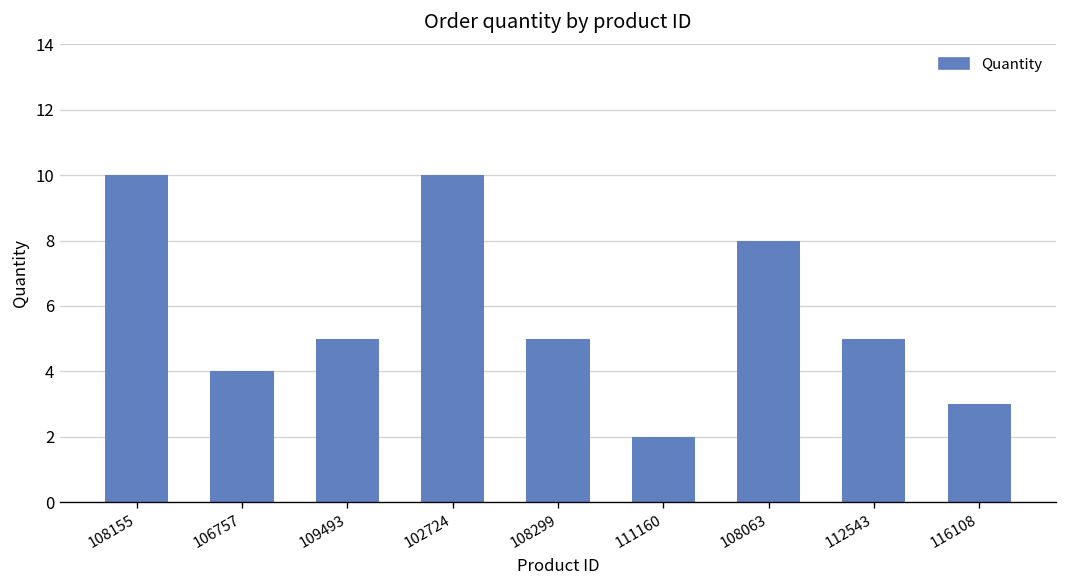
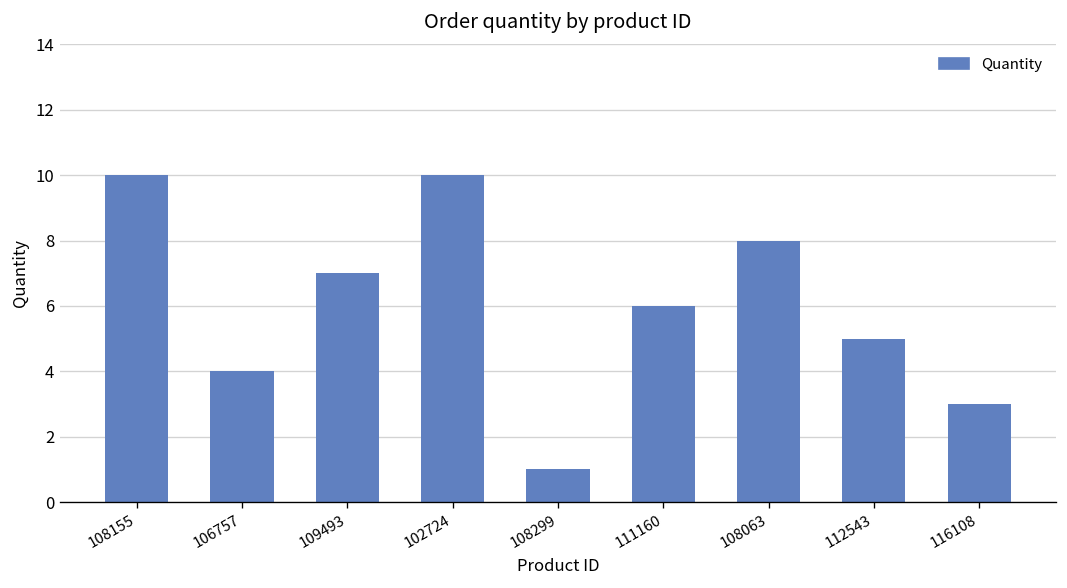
109493: 5 -> 7
108299: 5 -> 1
111160: 2 -> 6
